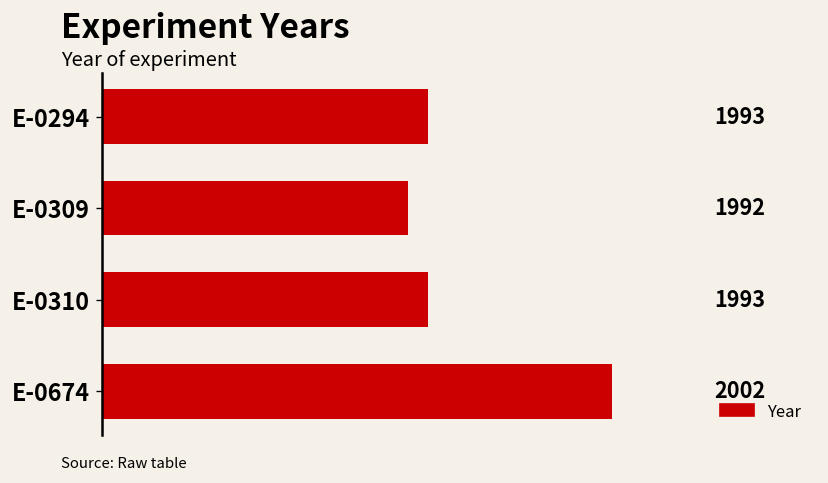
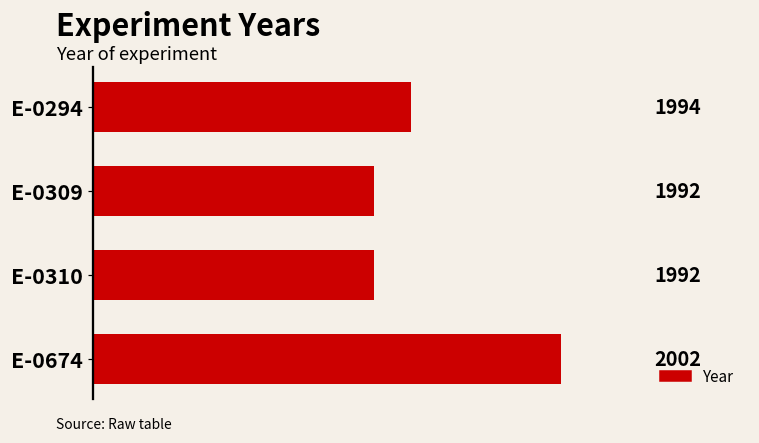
E-0294: 1993 -> 1994
E-0310: 1993 -> 1992
